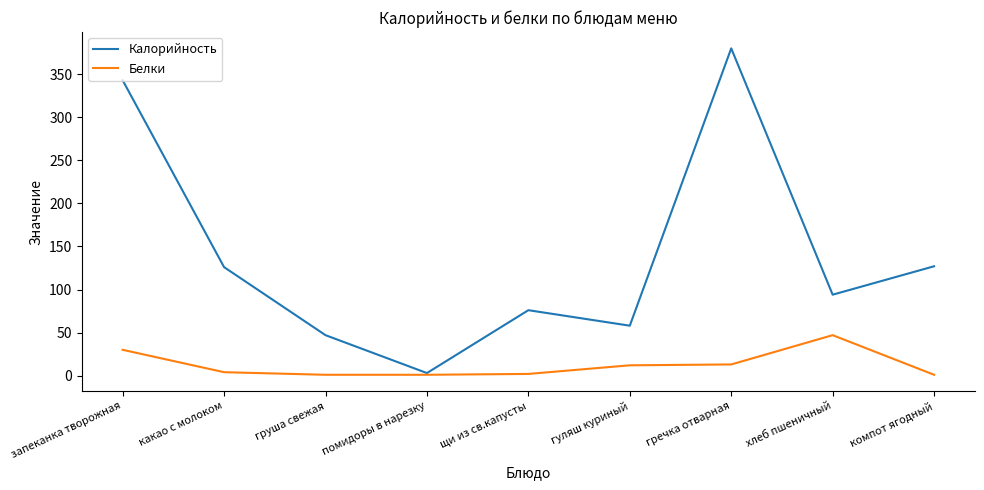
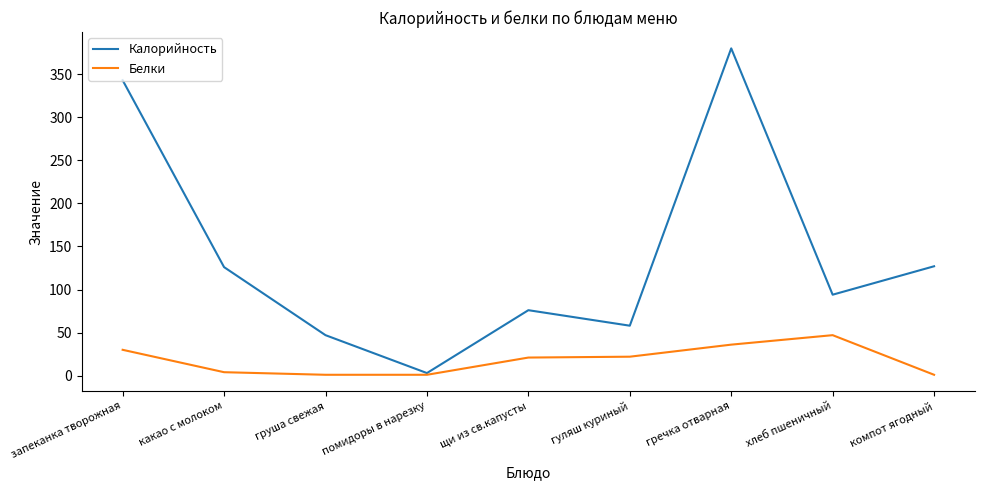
Белки, щи из св.капусты: 0 -> 20
Белки, гуляш куриный: 10 -> 20
Белки, гречка отварная: 10 -> 40
